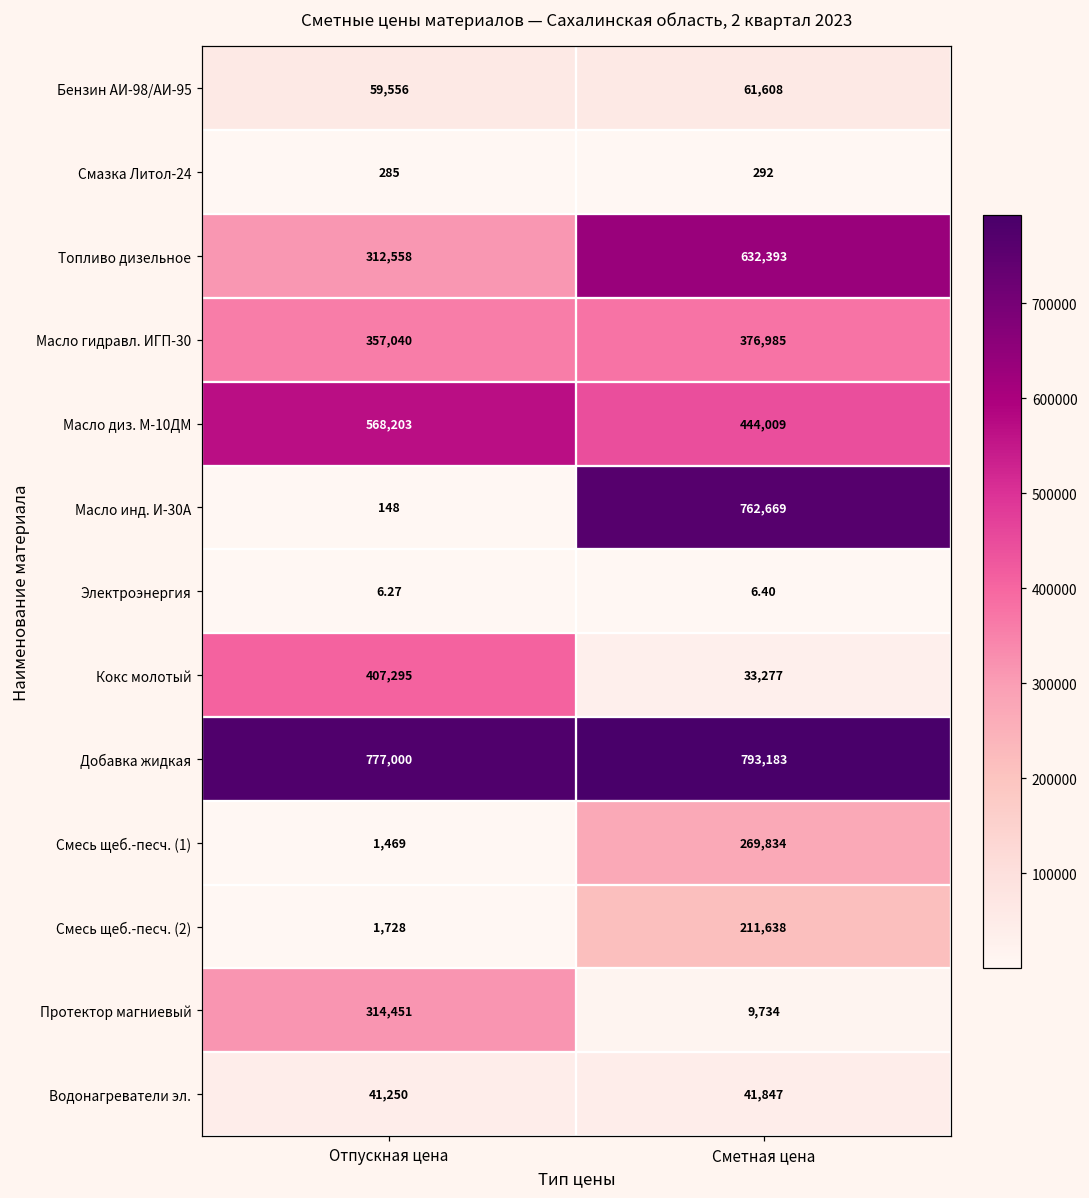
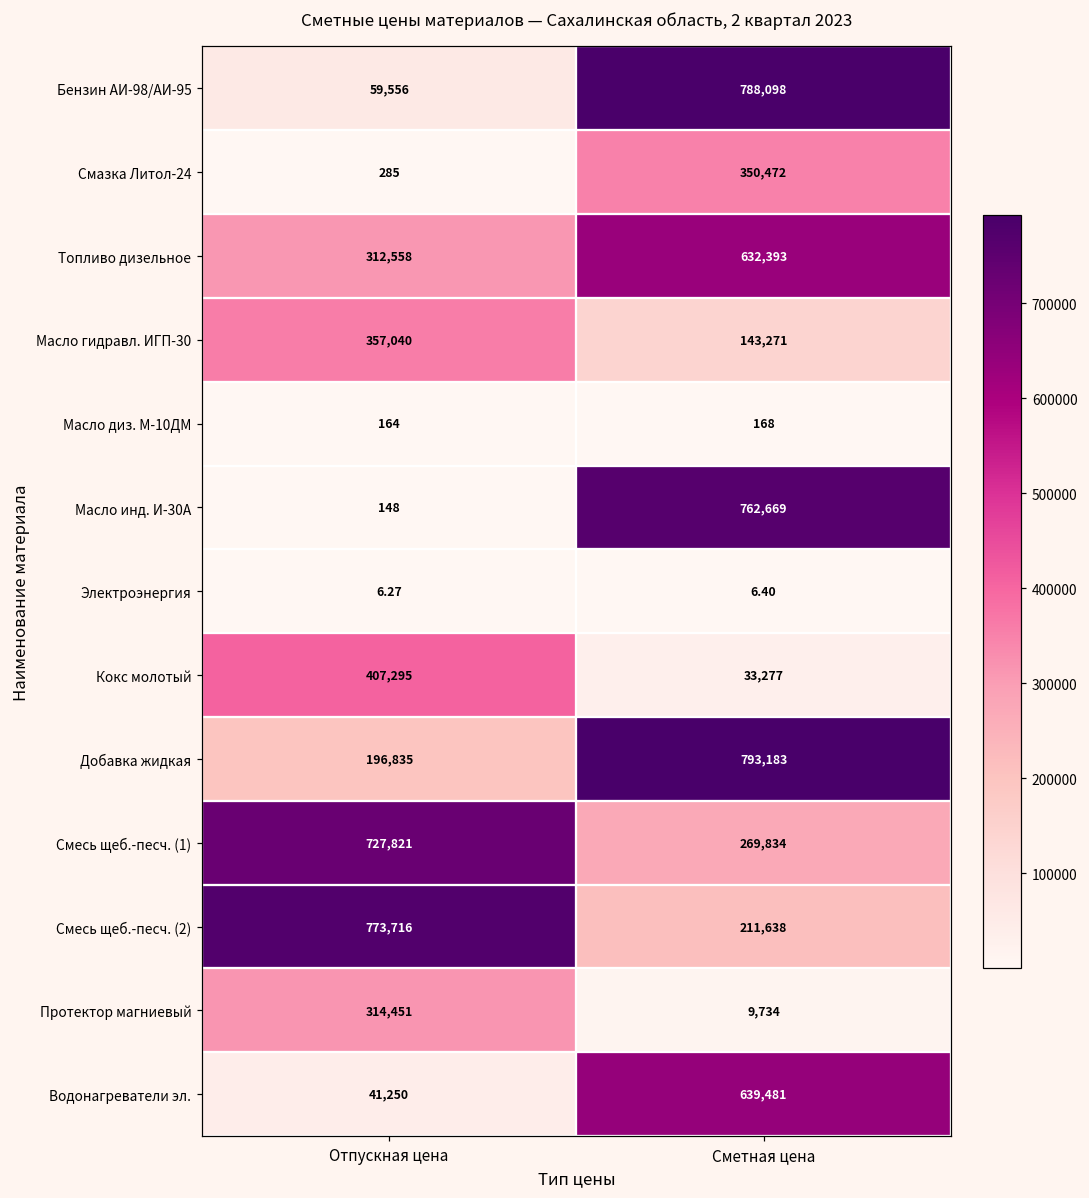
Бензин АИ-98/АИ-95, Сметная цена: 61,608 -> 788,098
Смазка Литол-24, Сметная цена: 292 -> 350,472
Масло гидравл. ИГП-30, Сметная цена: 376,985 -> 143,271
Масло диз. М-10ДМ, Отпускная цена: 568,203 -> 164
Масло диз. М-10ДМ, Сметная цена: 444,009 -> 168
Добавка жидкая, Отпускная цена: 777,000 -> 196,835
Смесь щеб.-песч. (1), Отпускная цена: 1,469 -> 727,821
Смесь щеб.-песч. (2), Отпускная цена: 1,728 -> 773,716
Водонагреватели эл., Сметная цена: 41,847 -> 639,481
